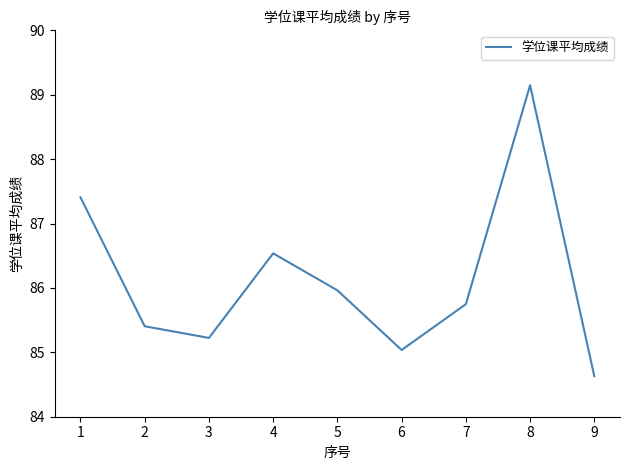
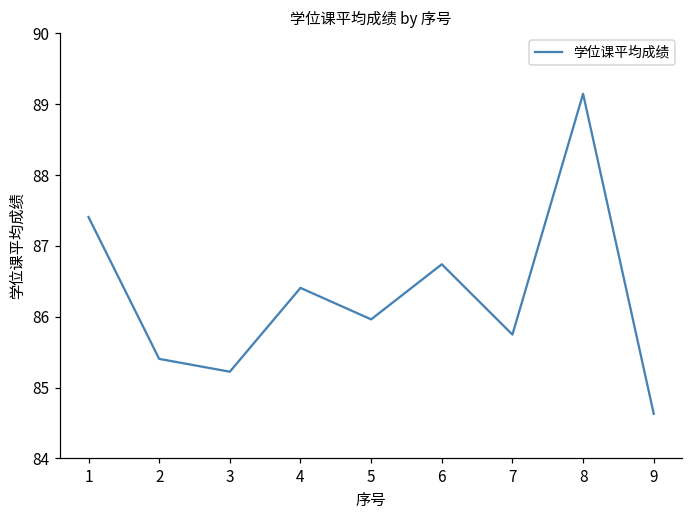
4: 86.5 -> 86.4
6: 85.0 -> 86.7
